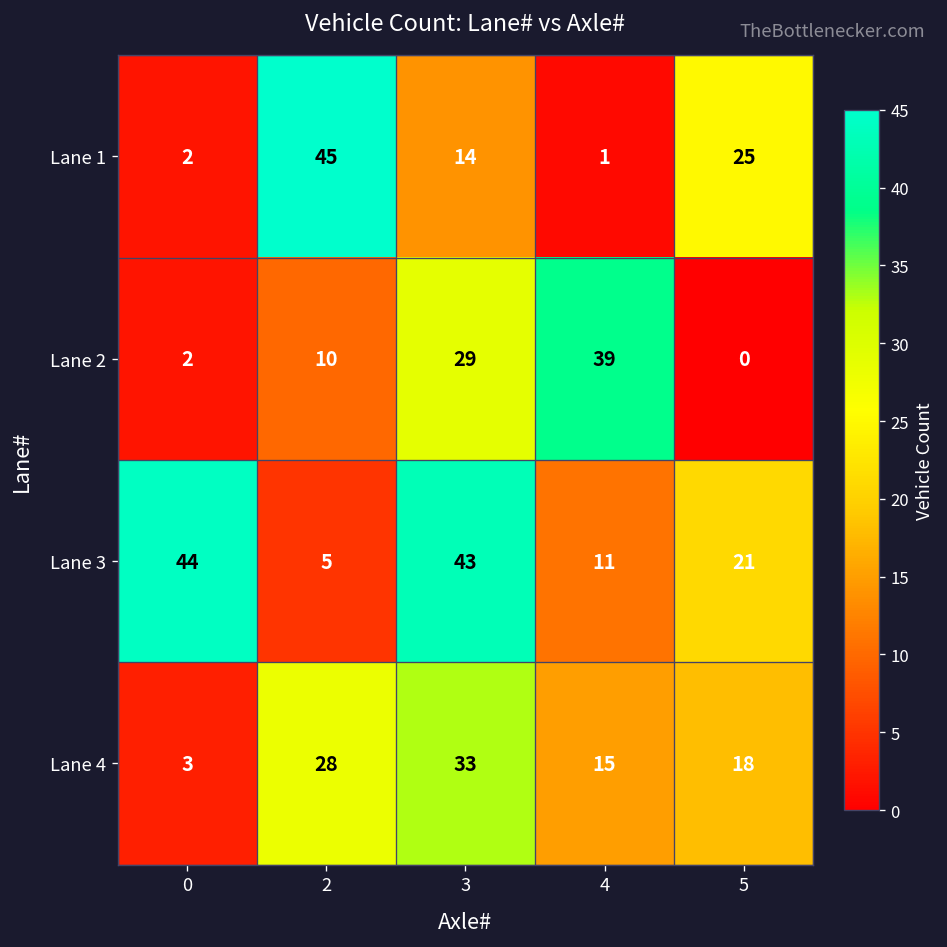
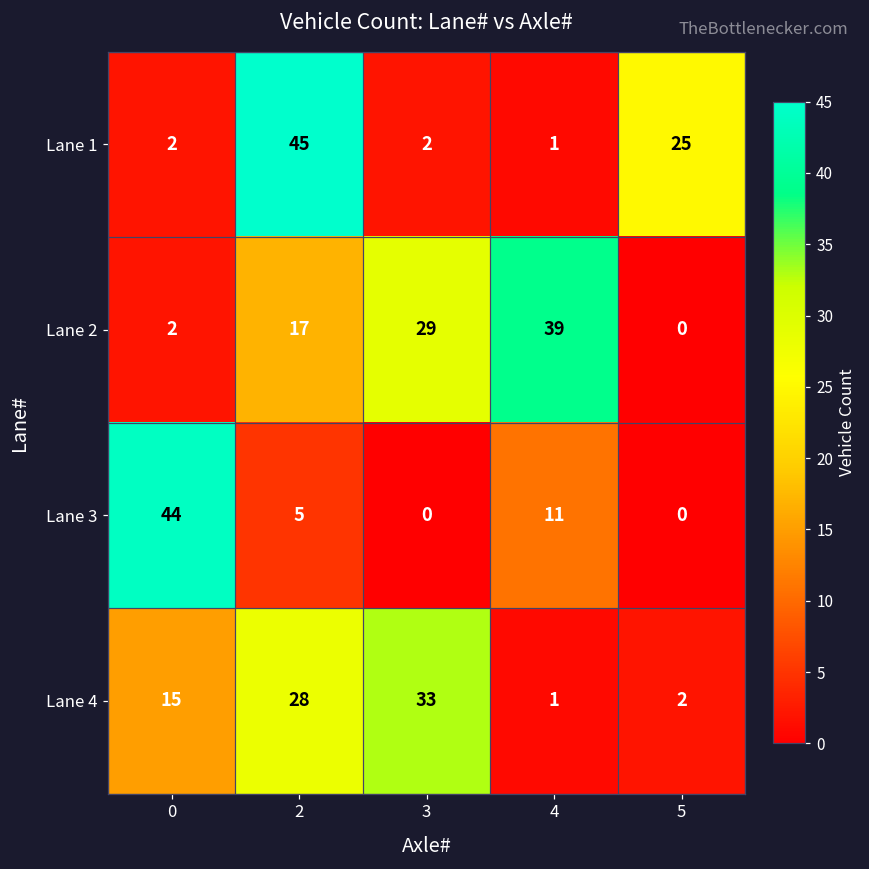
Lane 1, 3: 14 -> 2
Lane 2, 2: 10 -> 17
Lane 3, 3: 43 -> 0
Lane 3, 5: 21 -> 0
Lane 4, 0: 3 -> 15
Lane 4, 4: 15 -> 1
Lane 4, 5: 18 -> 2
